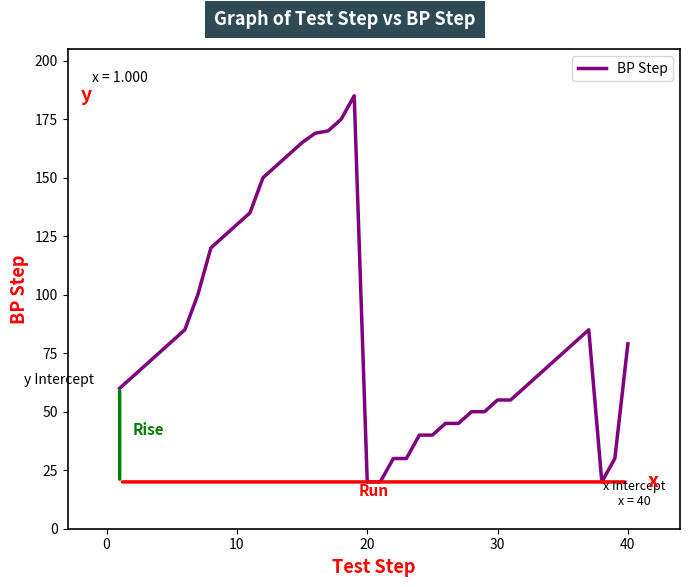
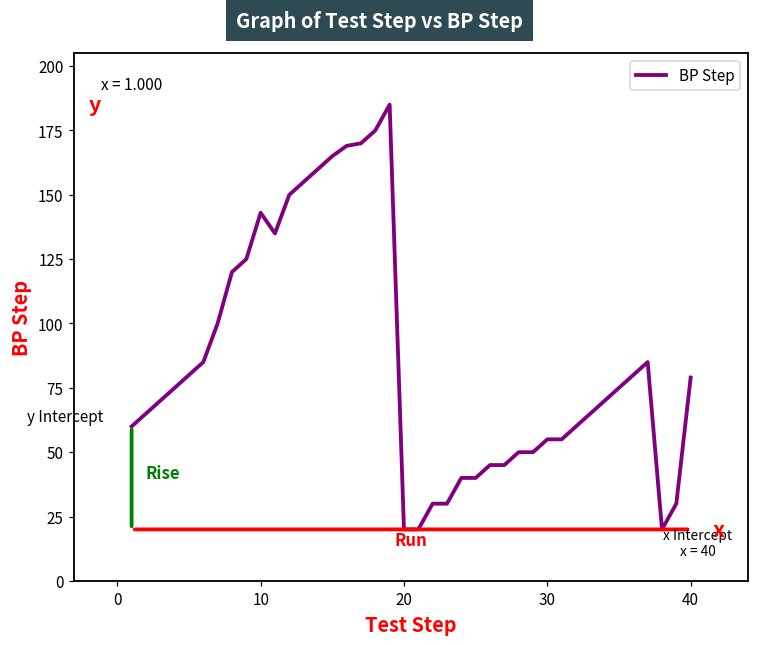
10: 130 -> 143
